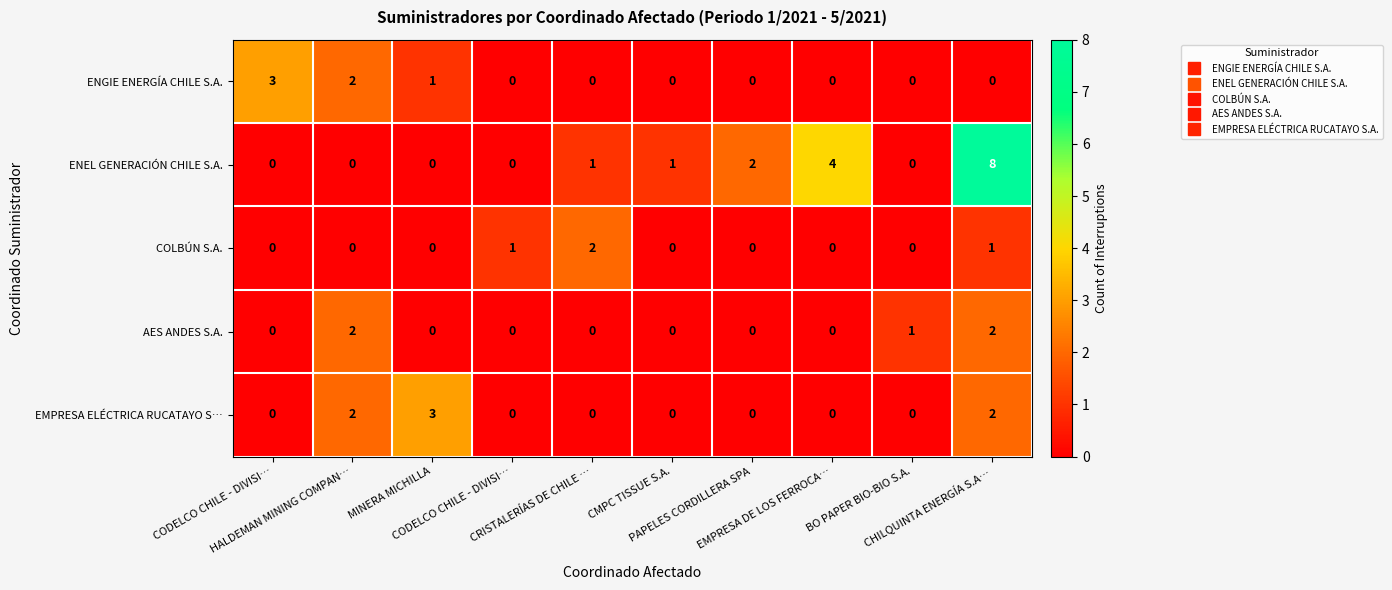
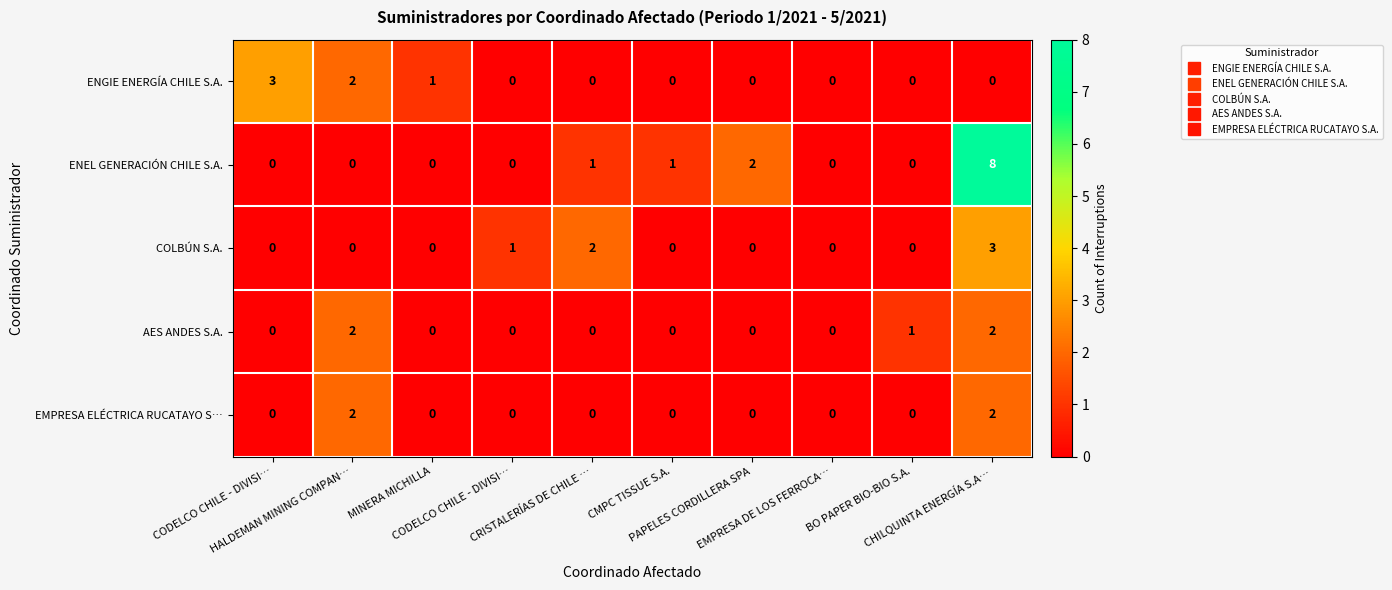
ENEL GENERACIÓN CHILE S.A., EMPRESA DE LOS FERROCA…: 4 -> 0
COLBÚN S.A., CHILQUINTA ENERGÍA S.A…: 1 -> 3
EMPRESA ELÉCTRICA RUCATAYO S…, MINERA MICHILLA: 3 -> 0
